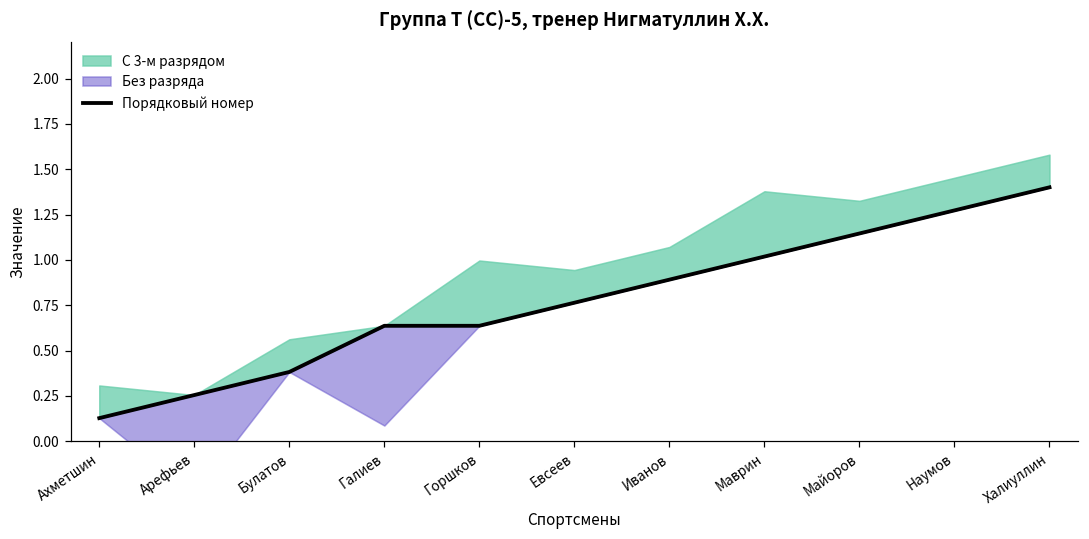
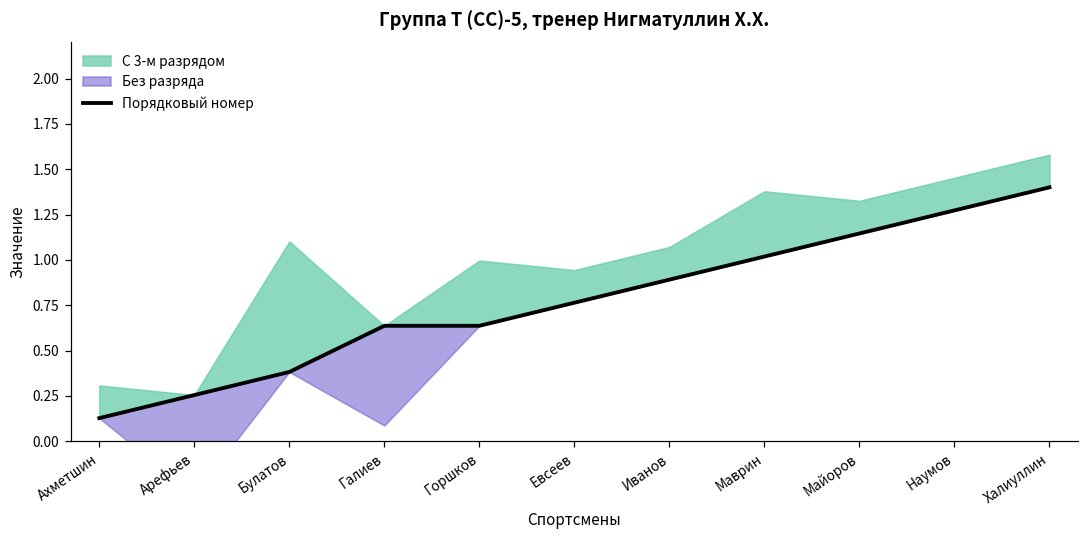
С 3-м разрядом, Булатов: 0.18 -> 0.72
